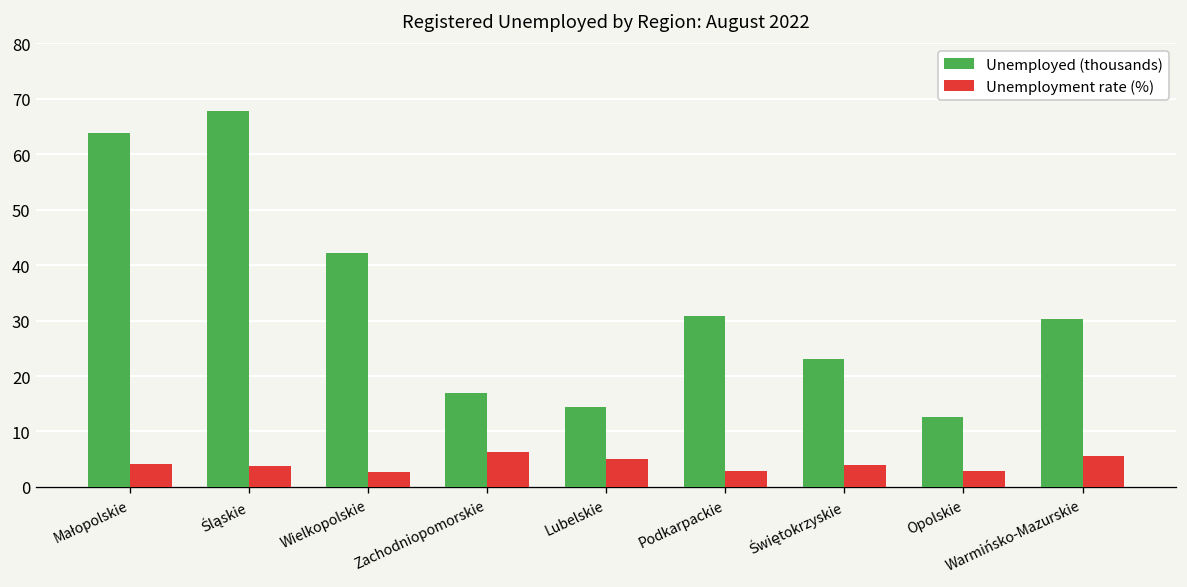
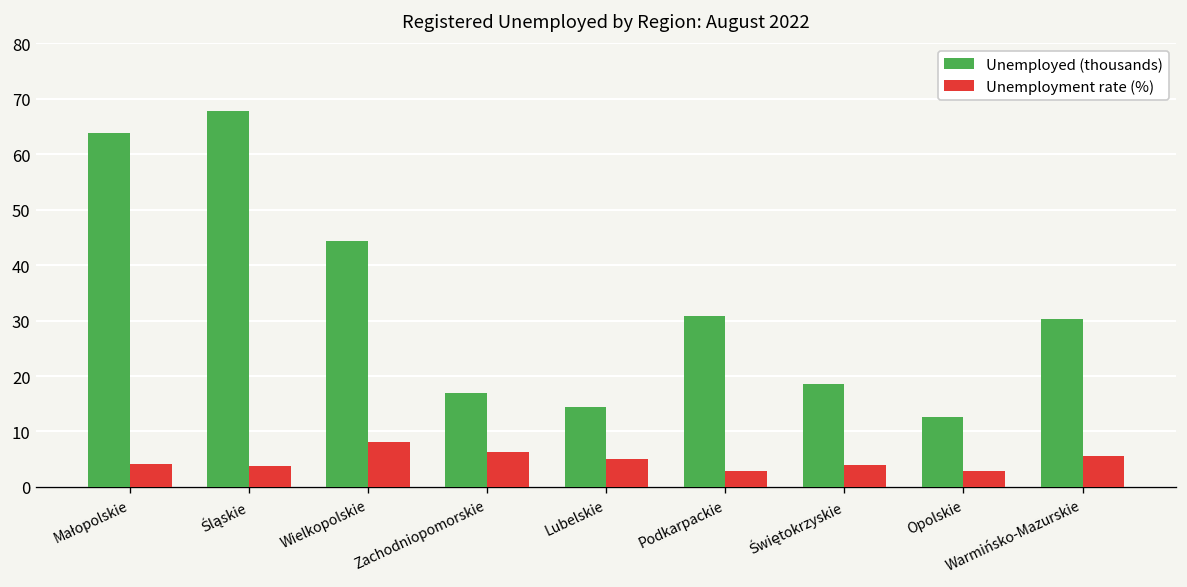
Unemployed (thousands), Wielkopolskie: 42 -> 44
Unemployment rate (%), Wielkopolskie: 3 -> 8
Unemployed (thousands), Świętokrzyskie: 23 -> 19
